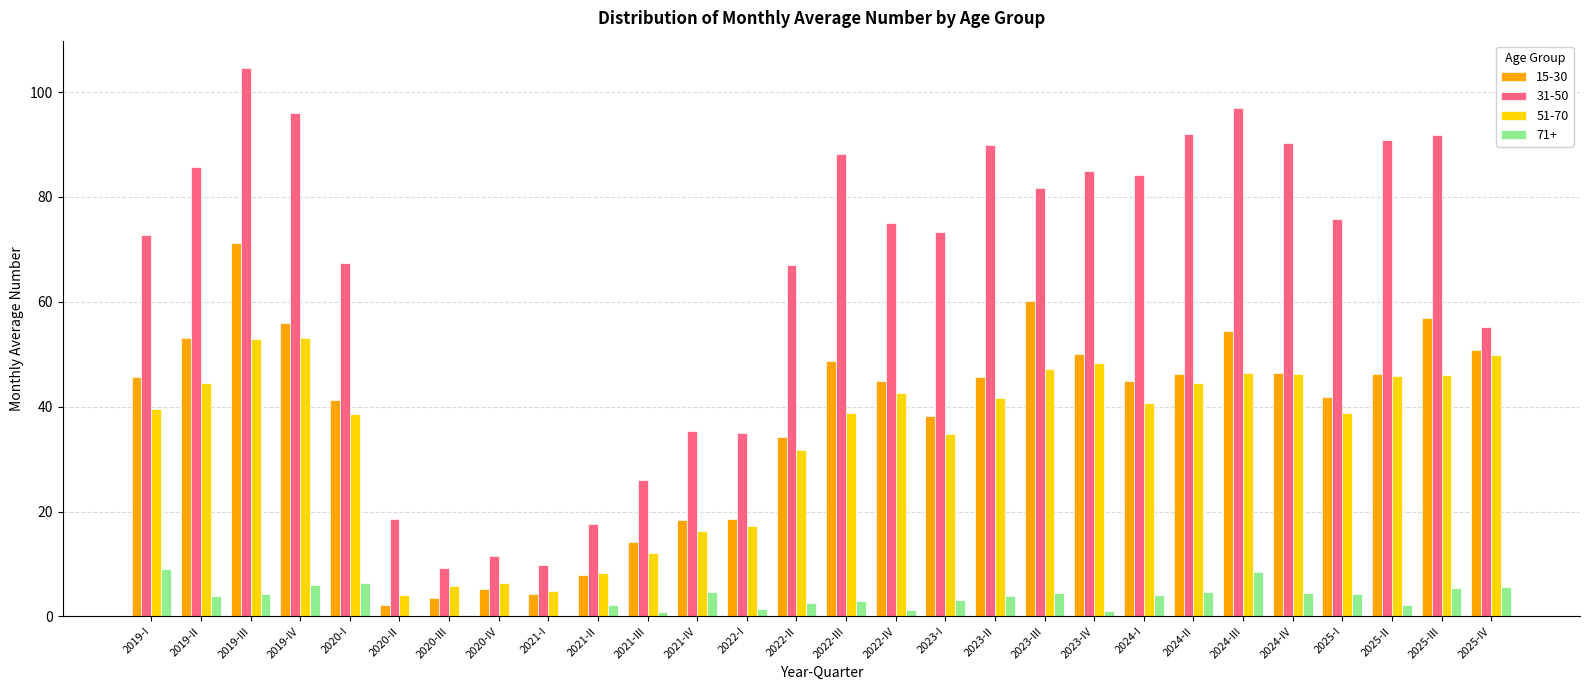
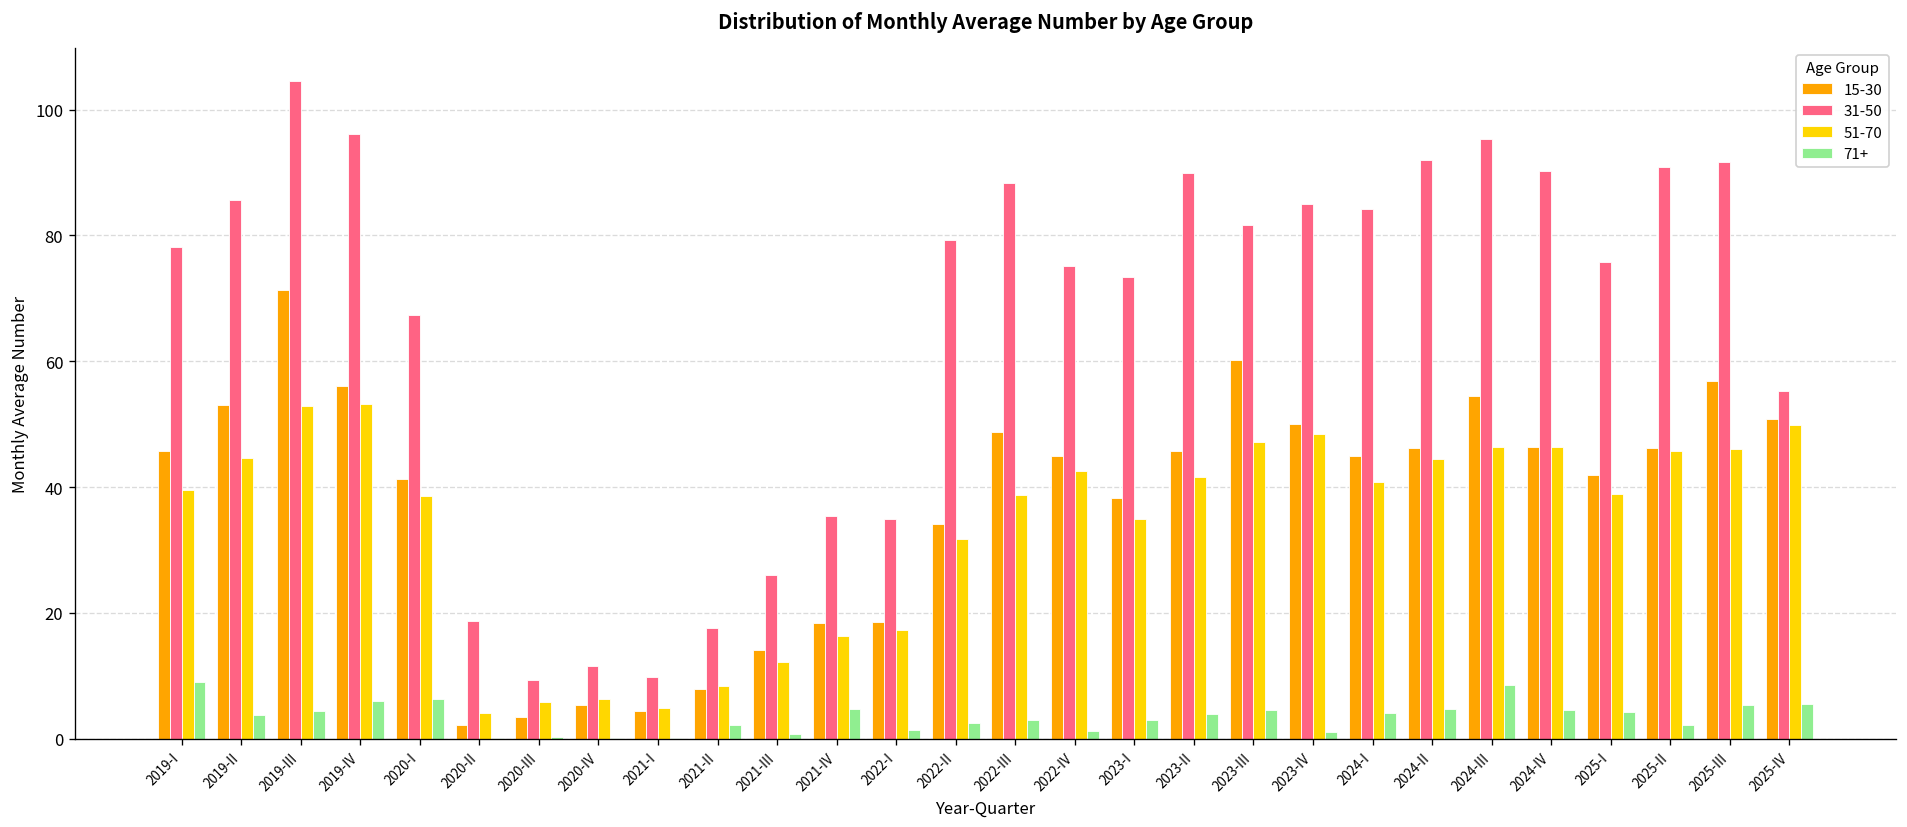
31-50, 2019-I: 73 -> 78
31-50, 2022-II: 67 -> 79
31-50, 2024-III: 97 -> 95
